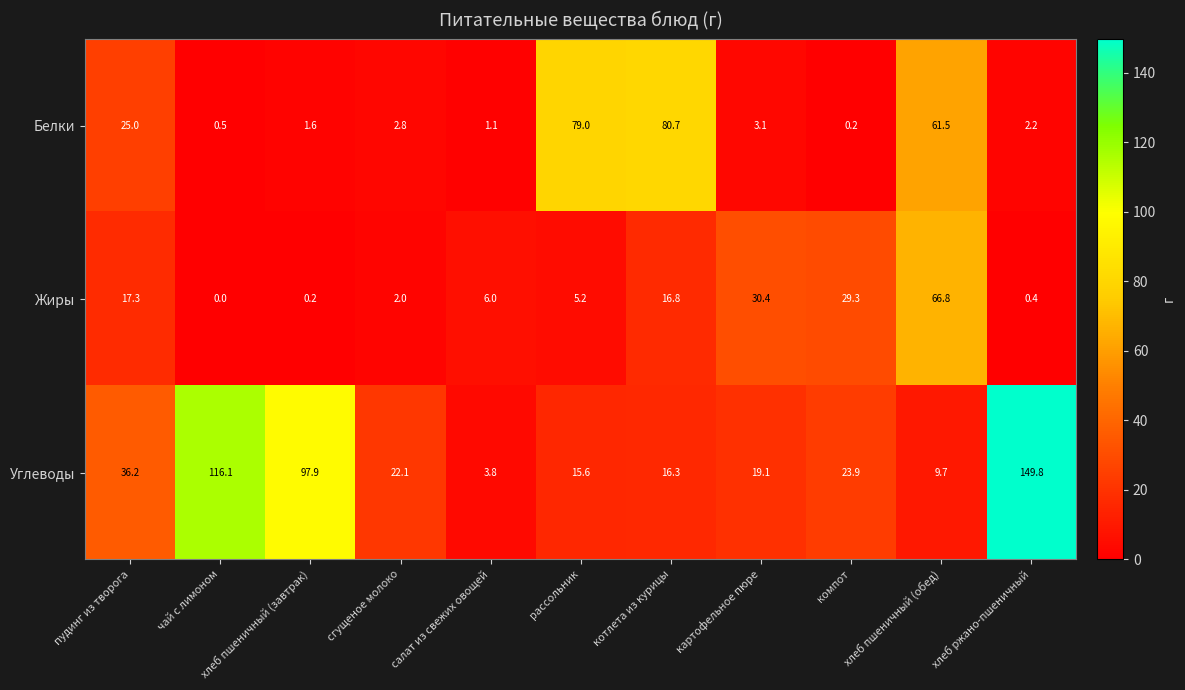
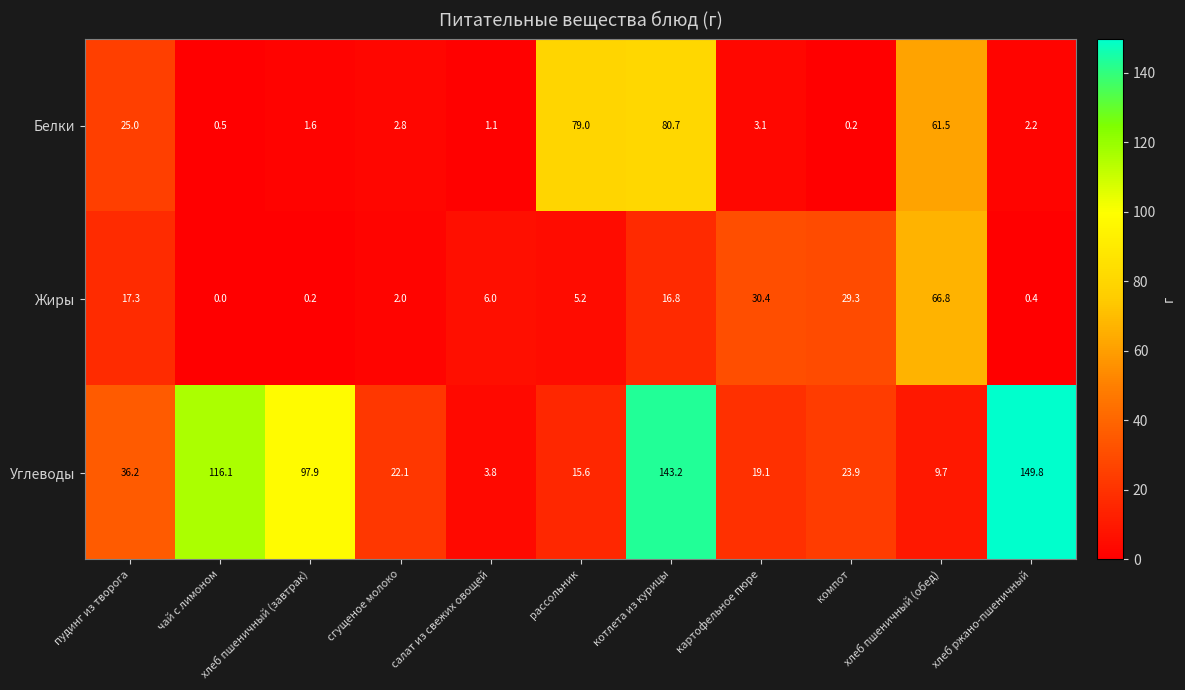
Углеводы, котлета из курицы: 16.3 -> 143.2
